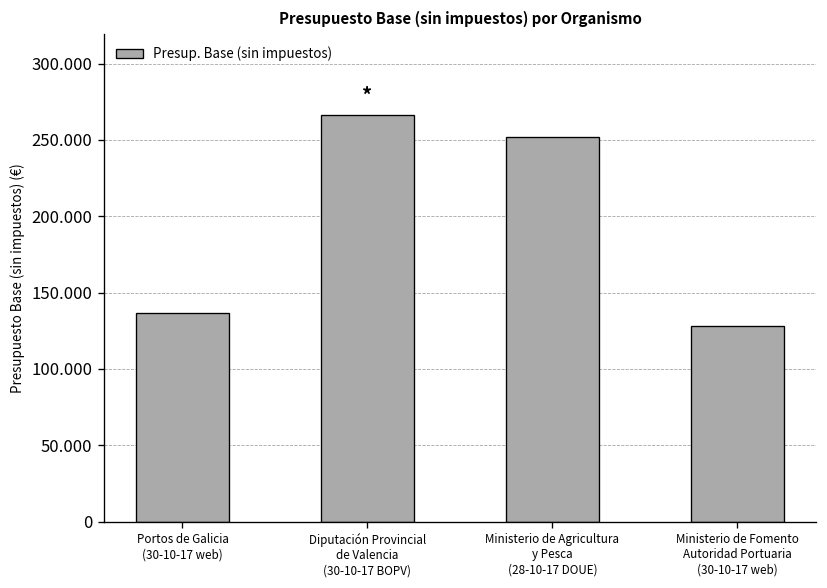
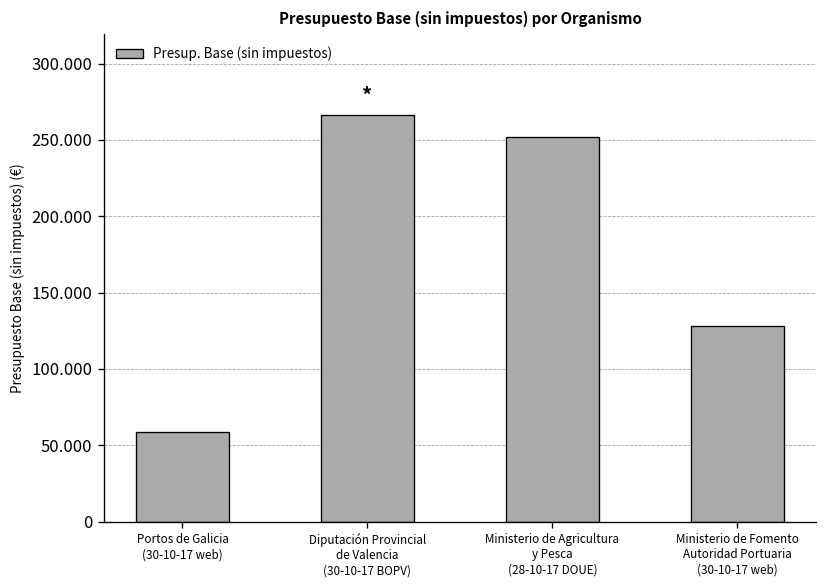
Portos de Galicia (30-10-17 web): 137 -> 58
